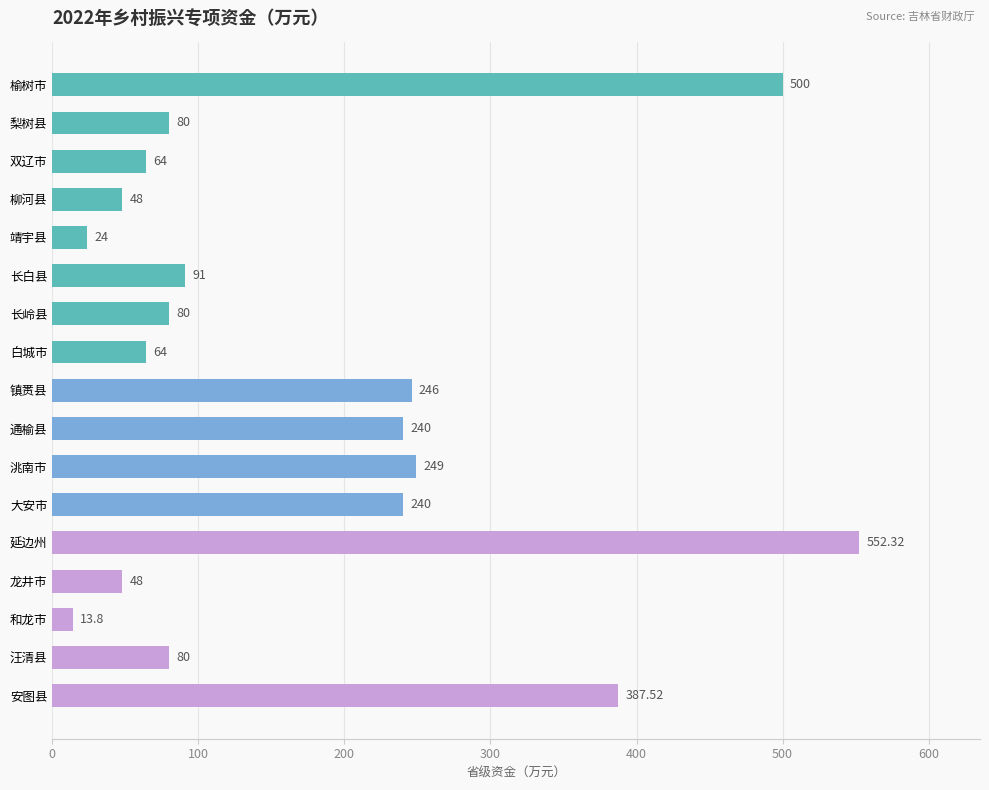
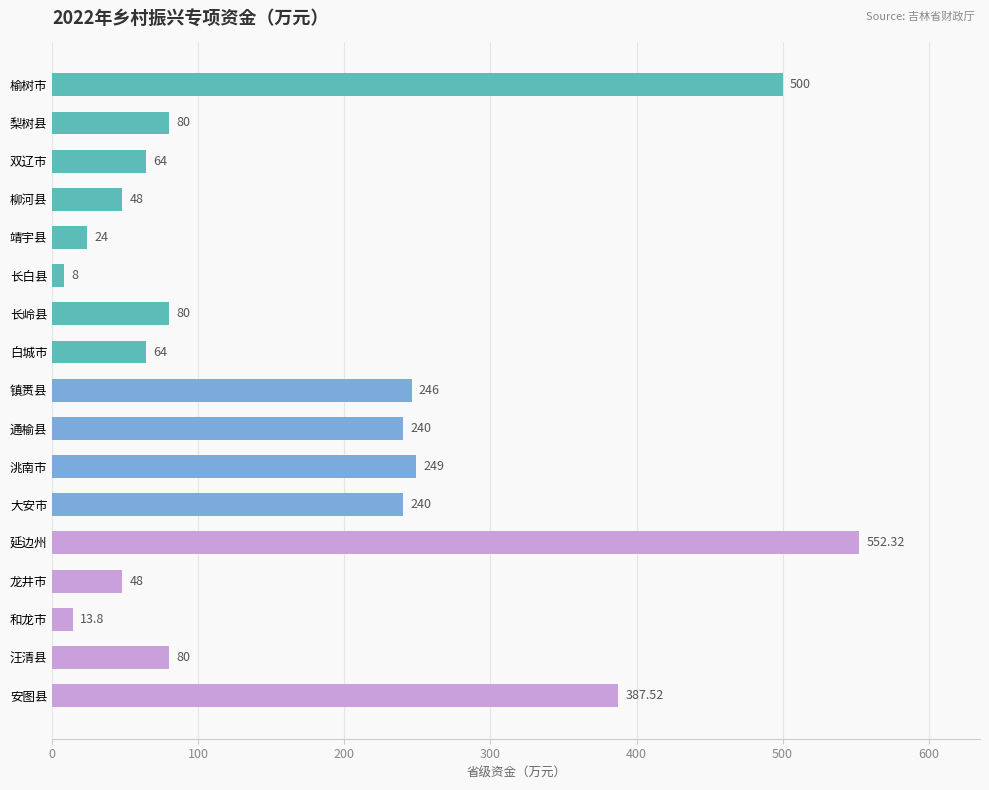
长白县: 91 -> 8
